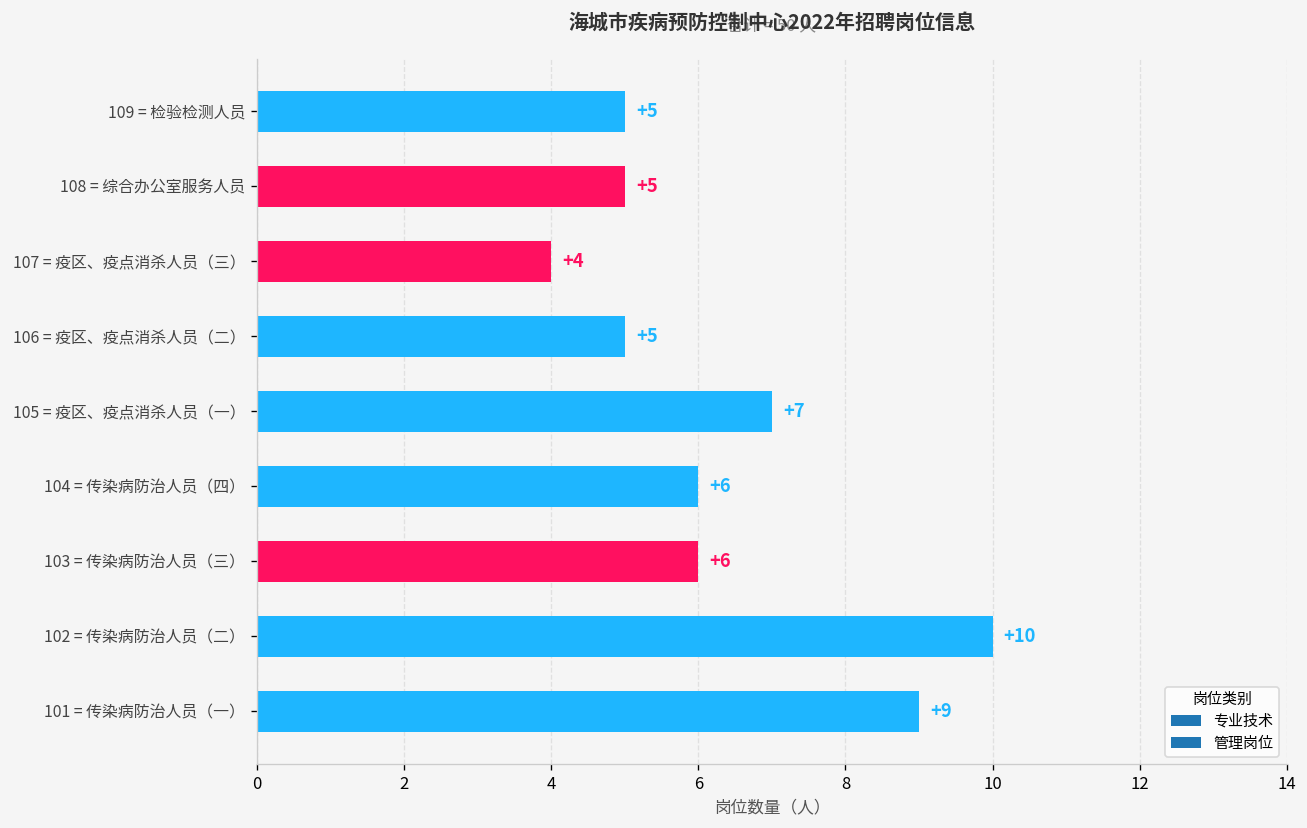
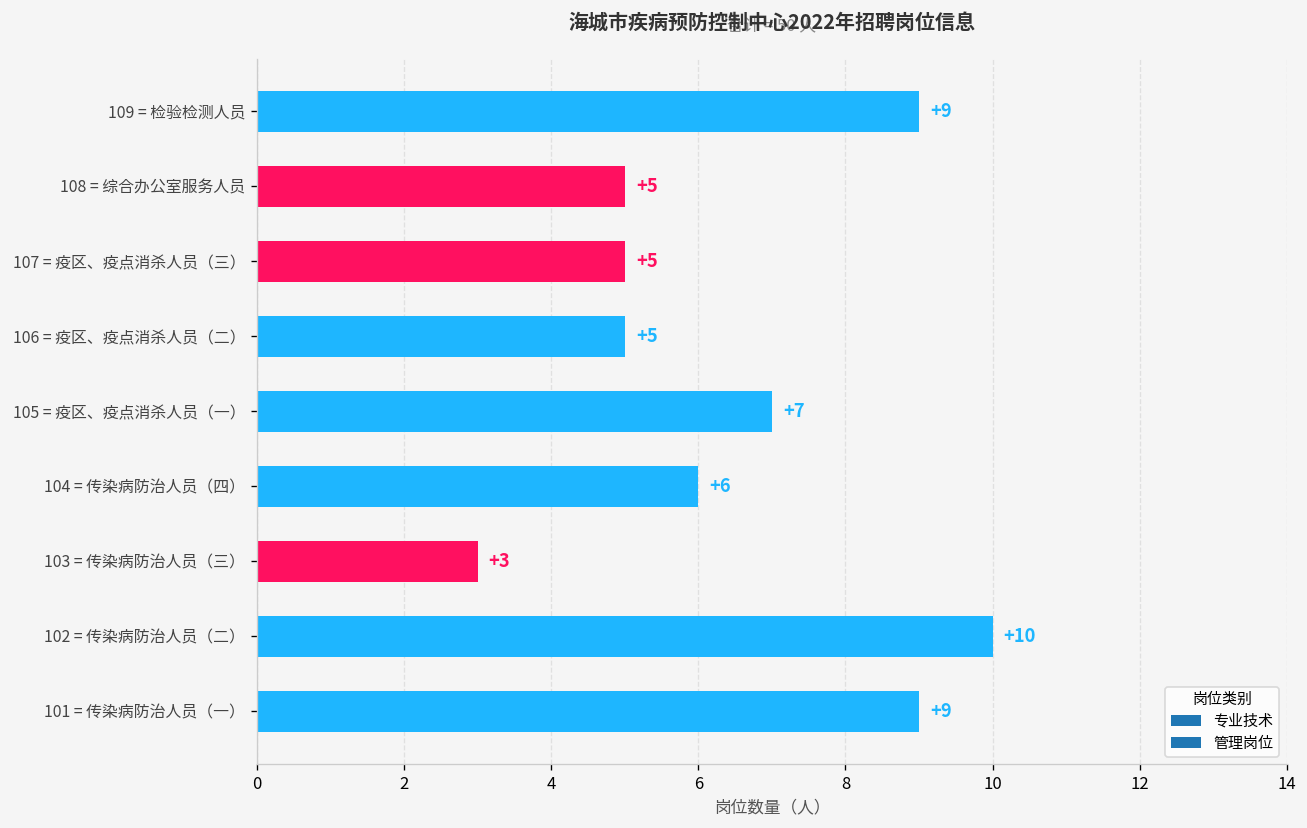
109 = 检验检测人员: +5 -> +9
107 = 疫区、疫点消杀人员（三）: +4 -> +5
103 = 传染病防治人员（三）: +6 -> +3
